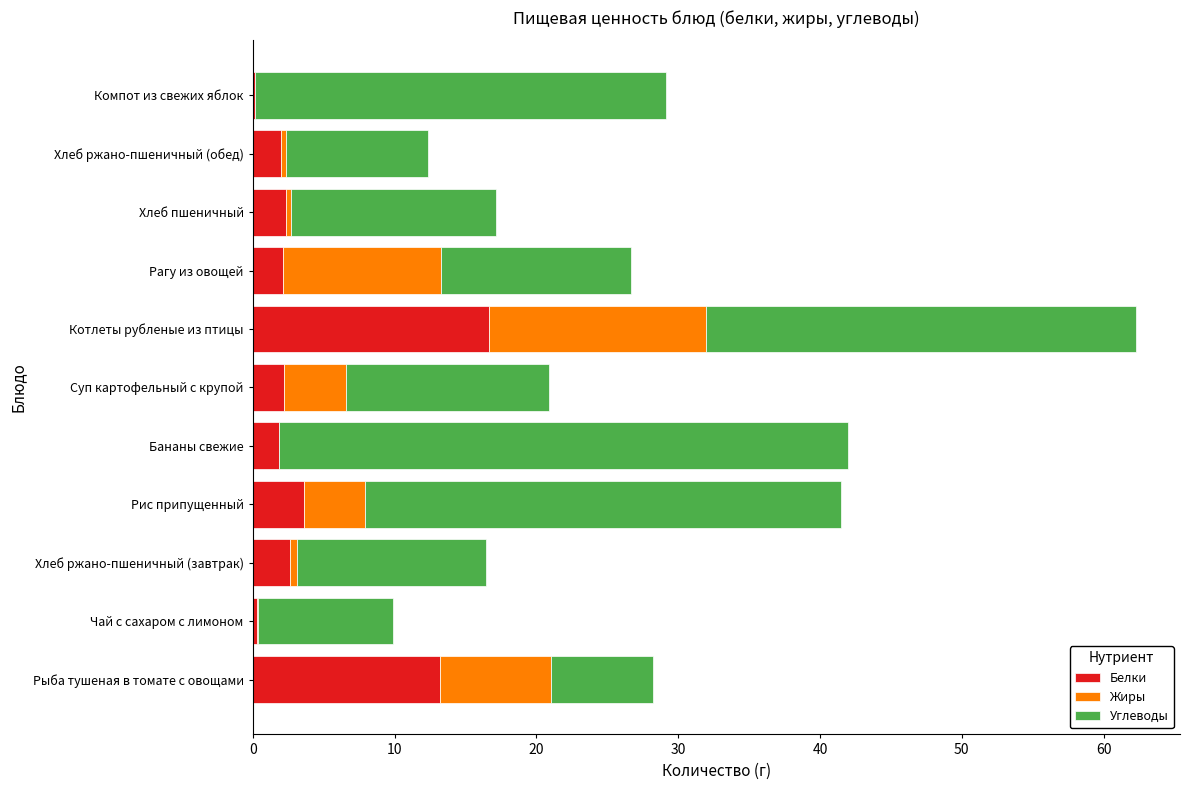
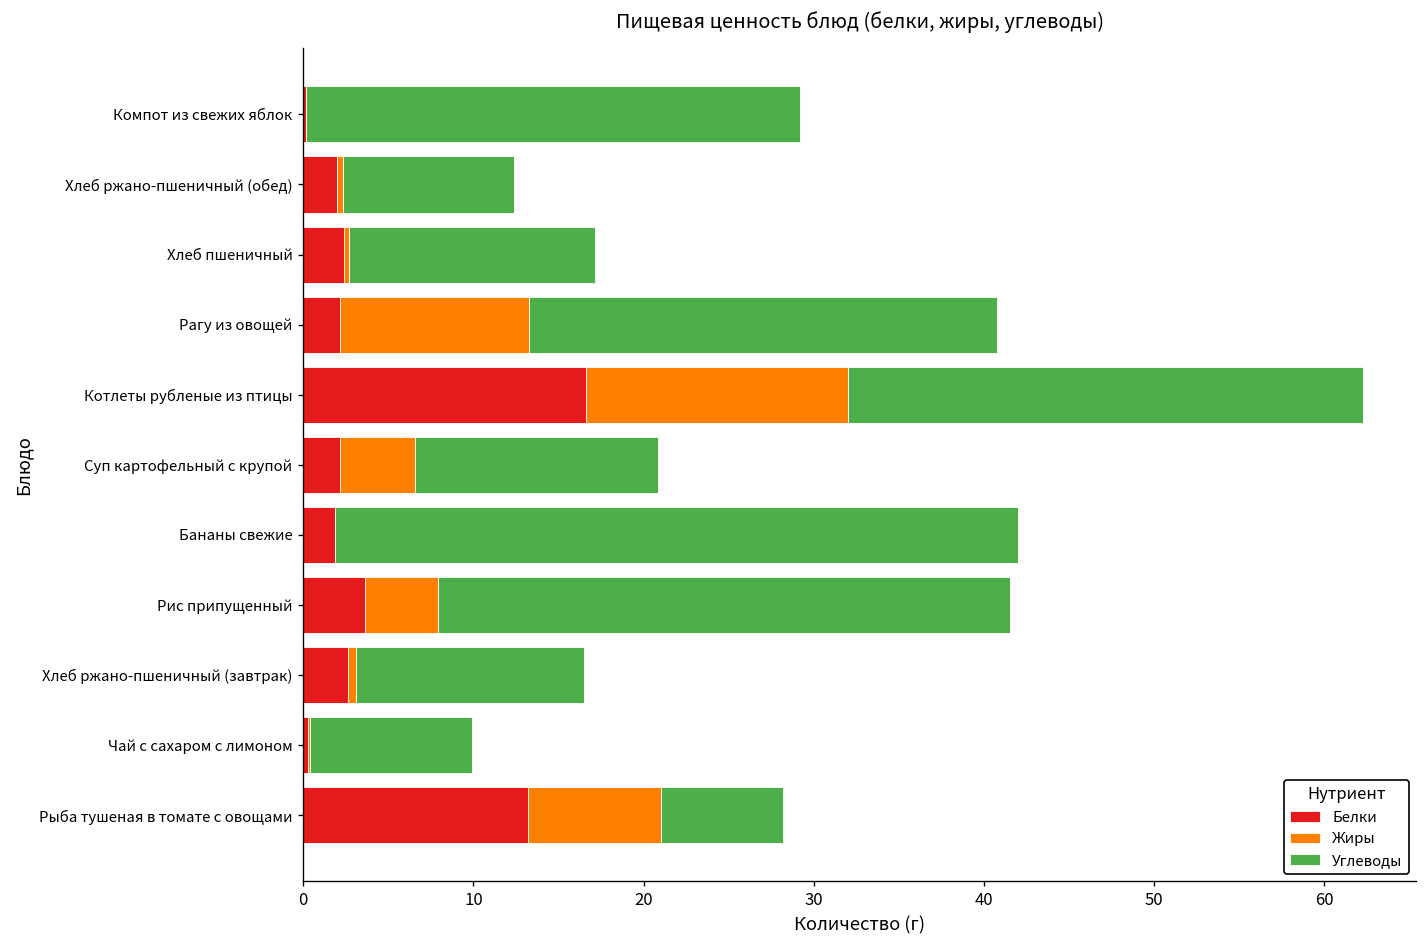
Углеводы, Рагу из овощей: 13.4 -> 27.5
